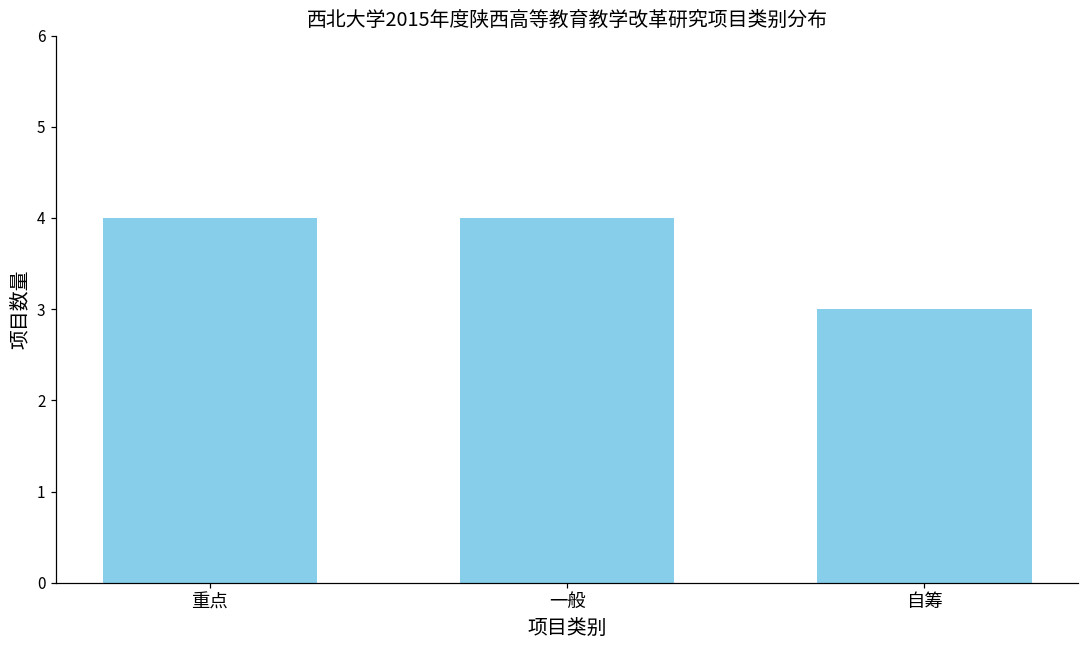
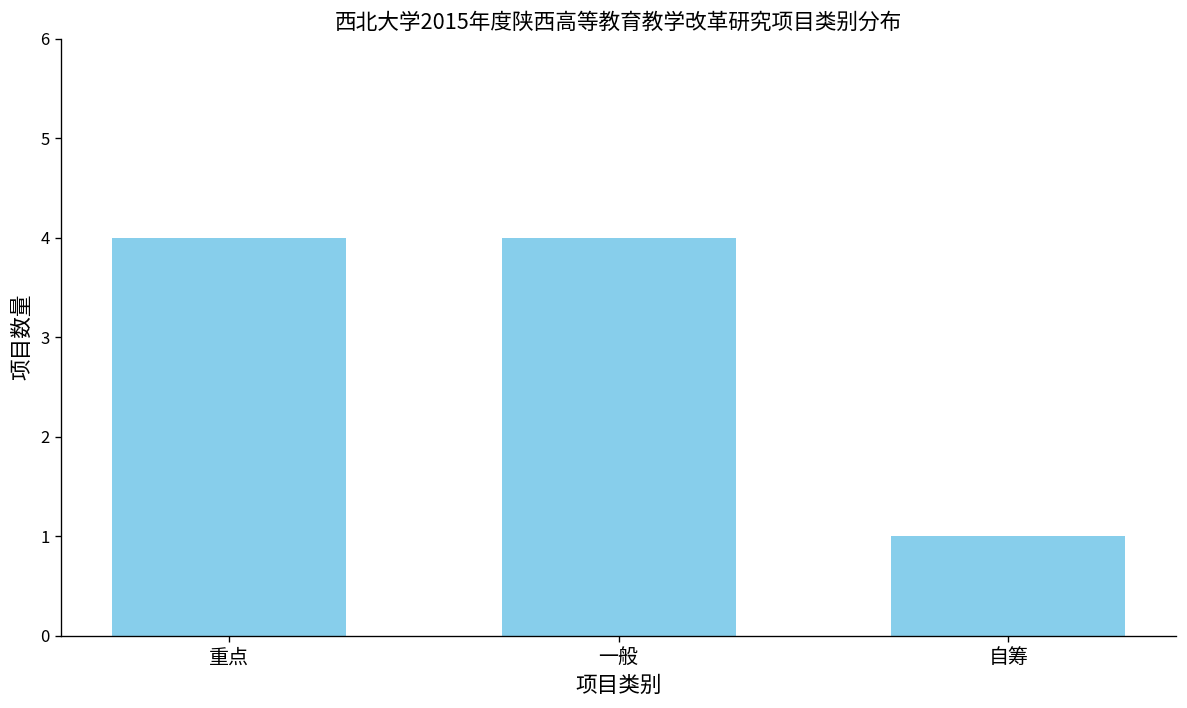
自筹: 3 -> 1
